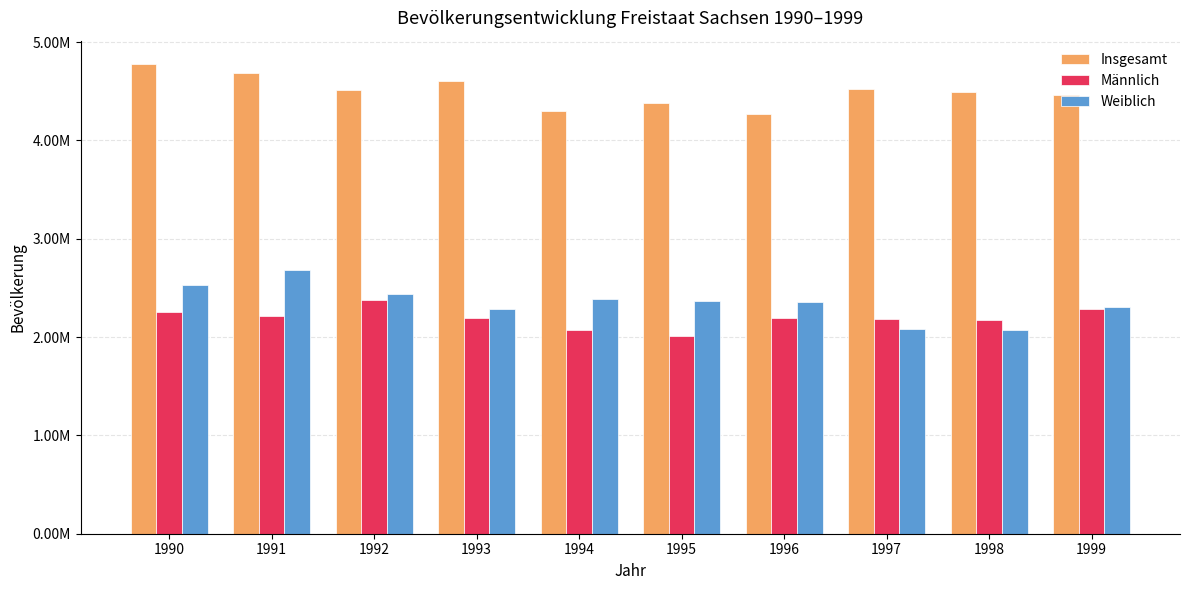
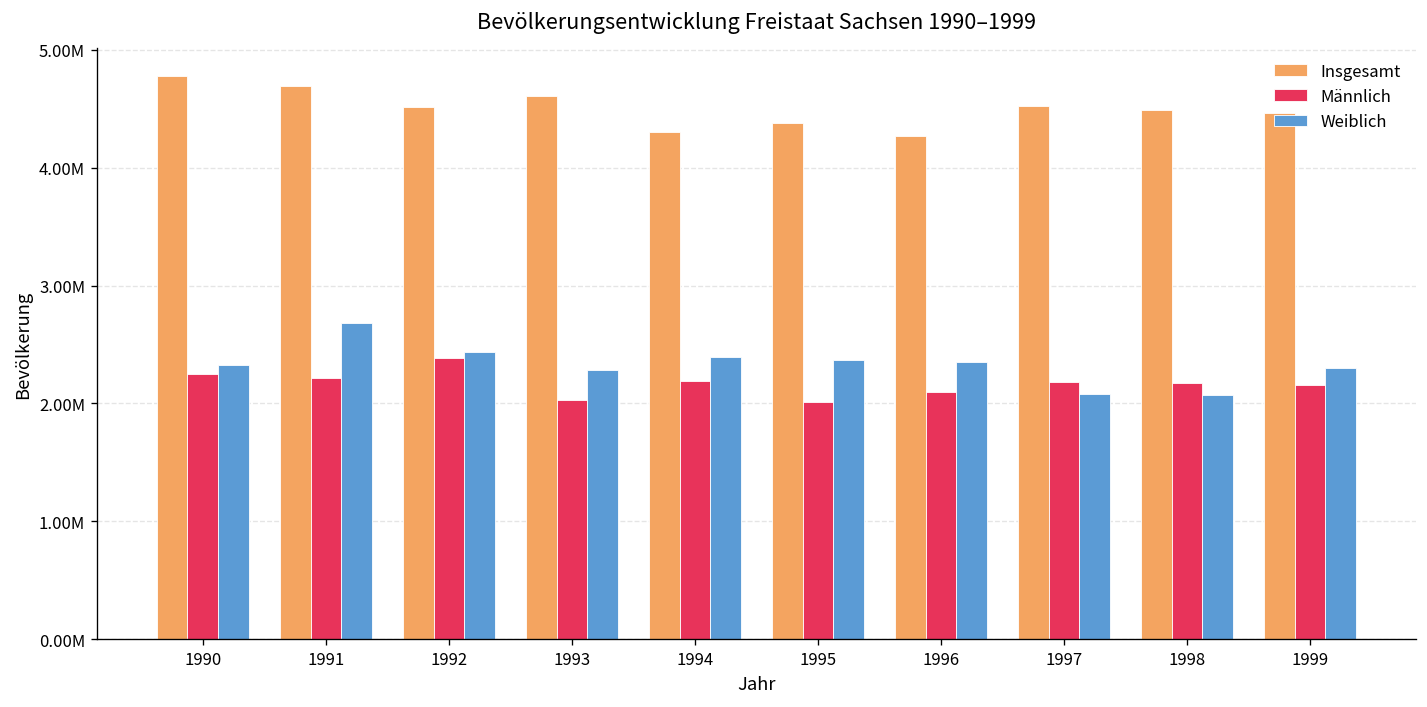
Weiblich, 1990: 2500000 -> 2300000
Männlich, 1993: 2200000 -> 2000000
Männlich, 1994: 2100000 -> 2200000
Männlich, 1996: 2200000 -> 2100000
Männlich, 1999: 2300000 -> 2200000
